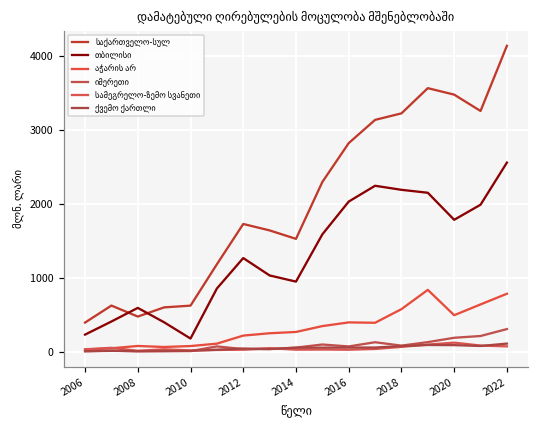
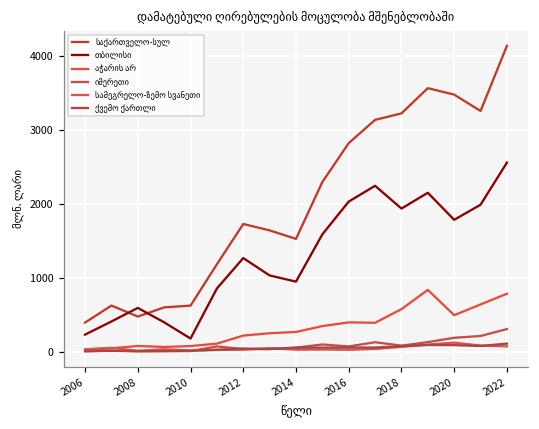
თბილისი, 2018: 2200 -> 1900
